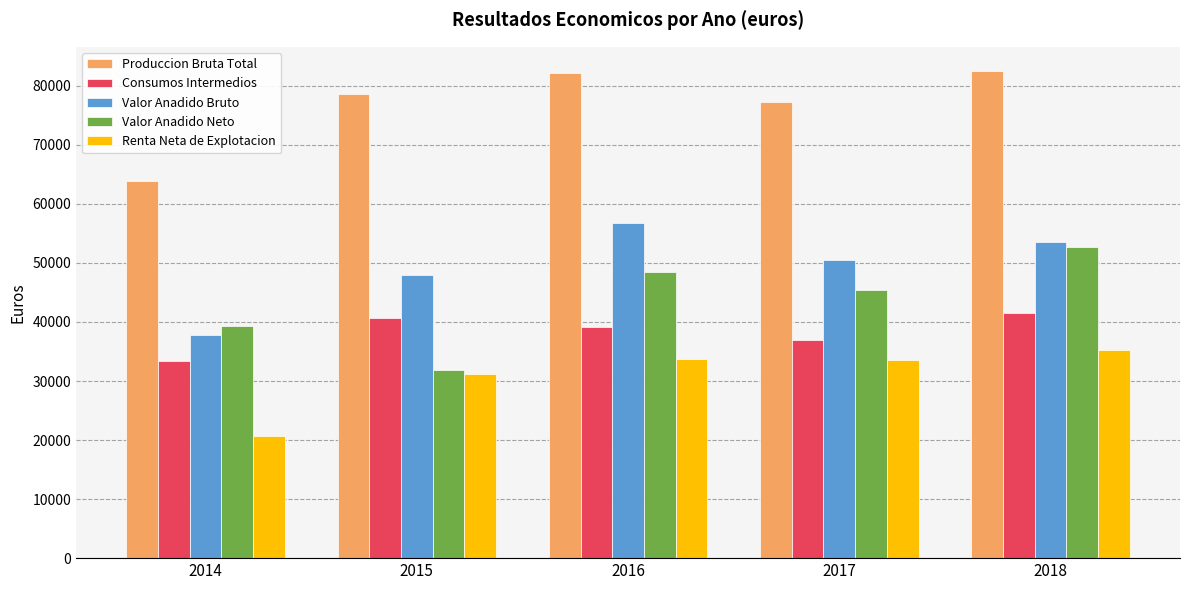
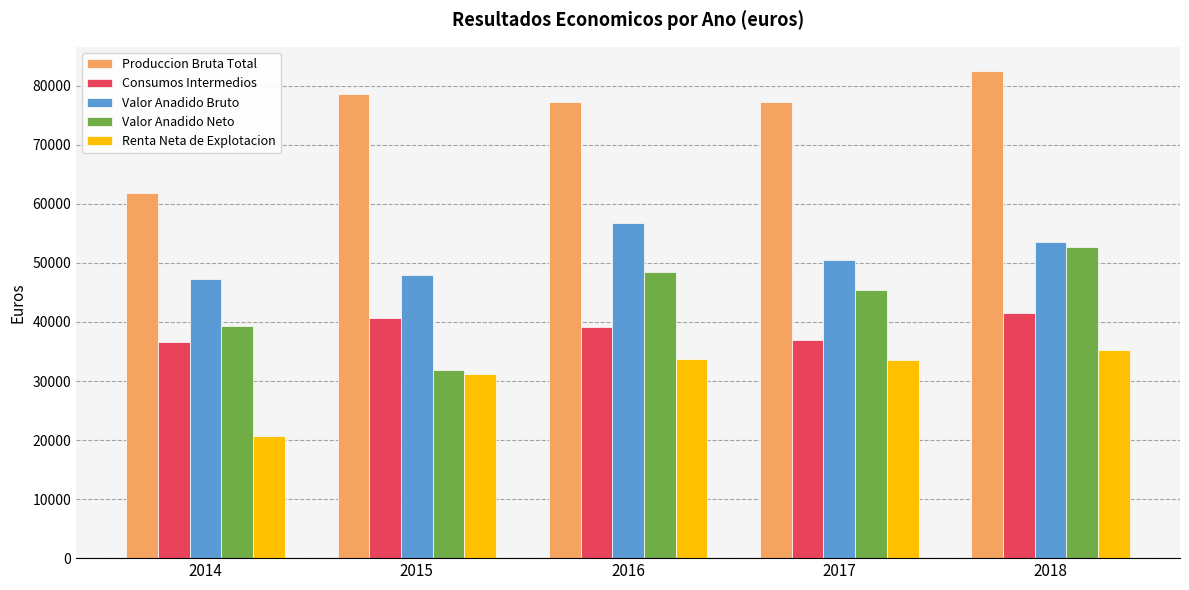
Produccion Bruta Total, 2014: 64000 -> 62000
Consumos Intermedios, 2014: 33000 -> 37000
Valor Anadido Bruto, 2014: 38000 -> 47000
Produccion Bruta Total, 2016: 82000 -> 77000
